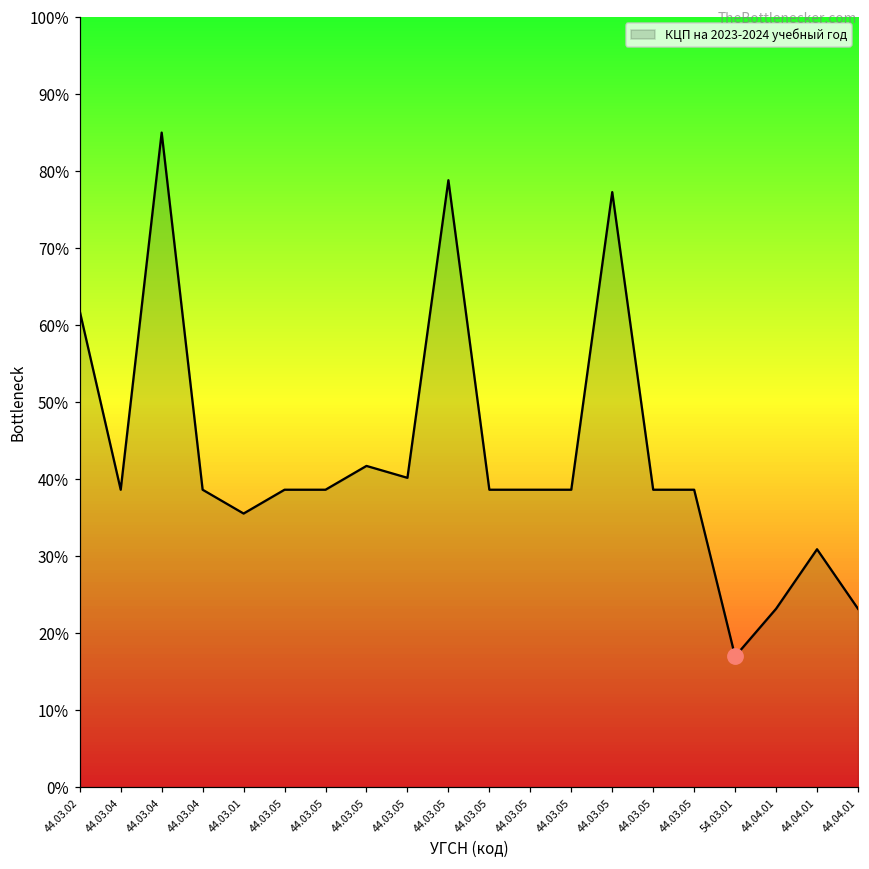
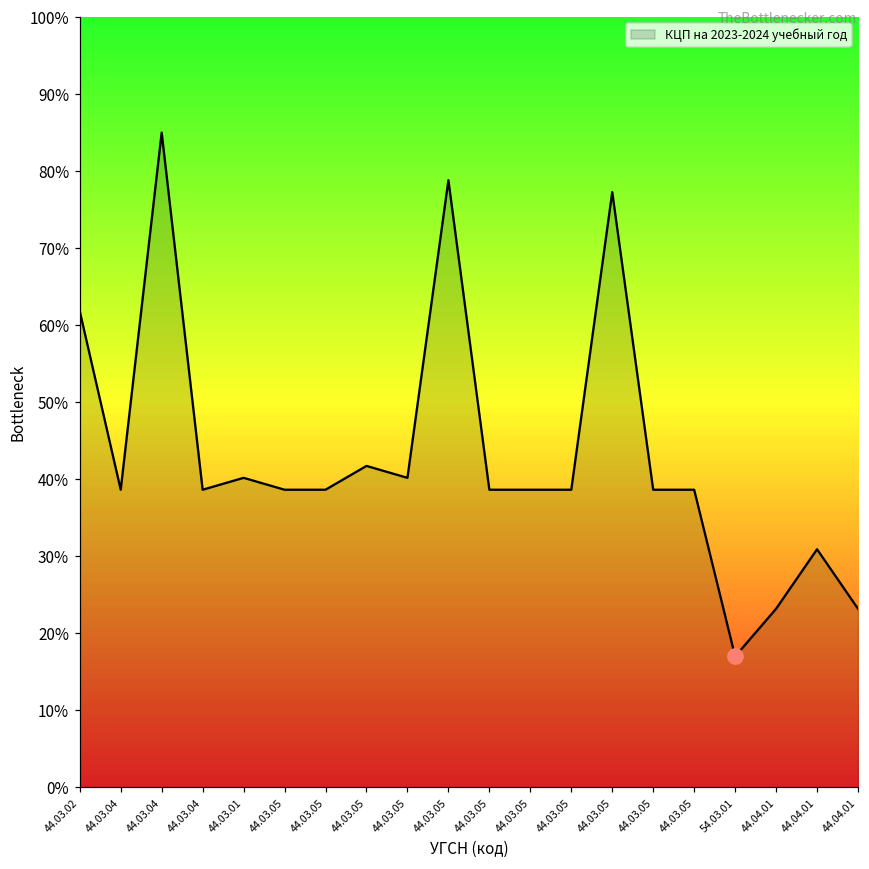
КЦП на 2023-2024 учебный год, 44.03.01: 36% -> 40%
